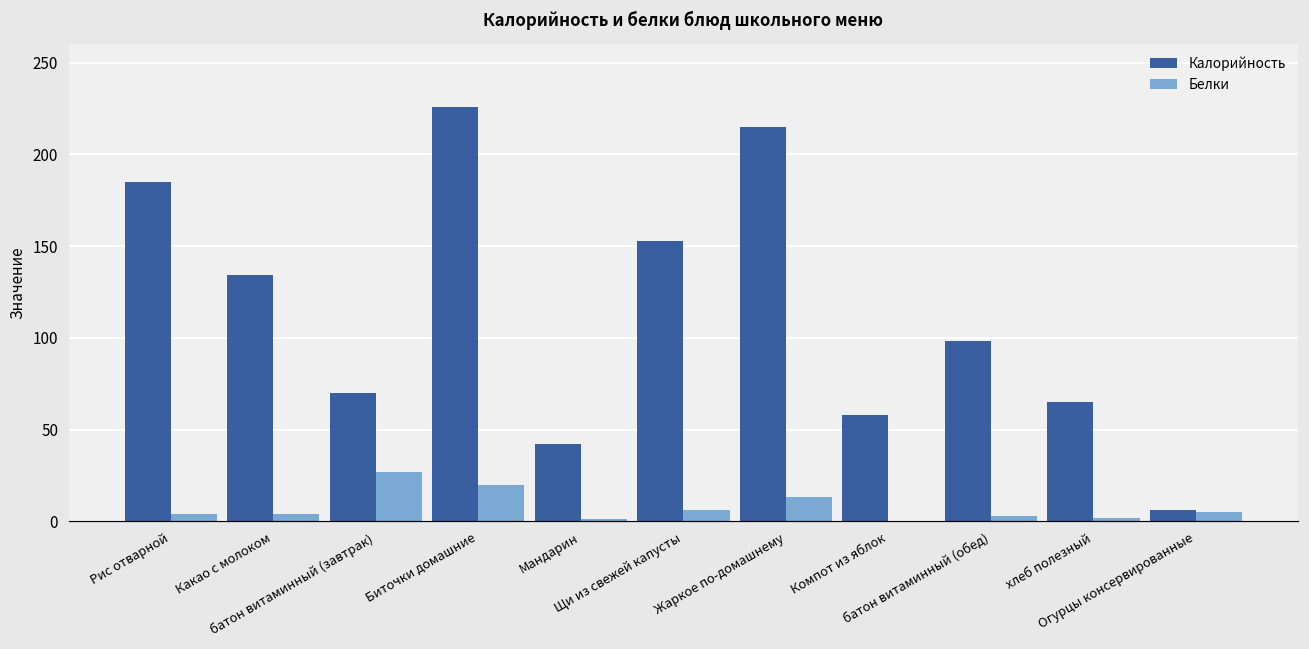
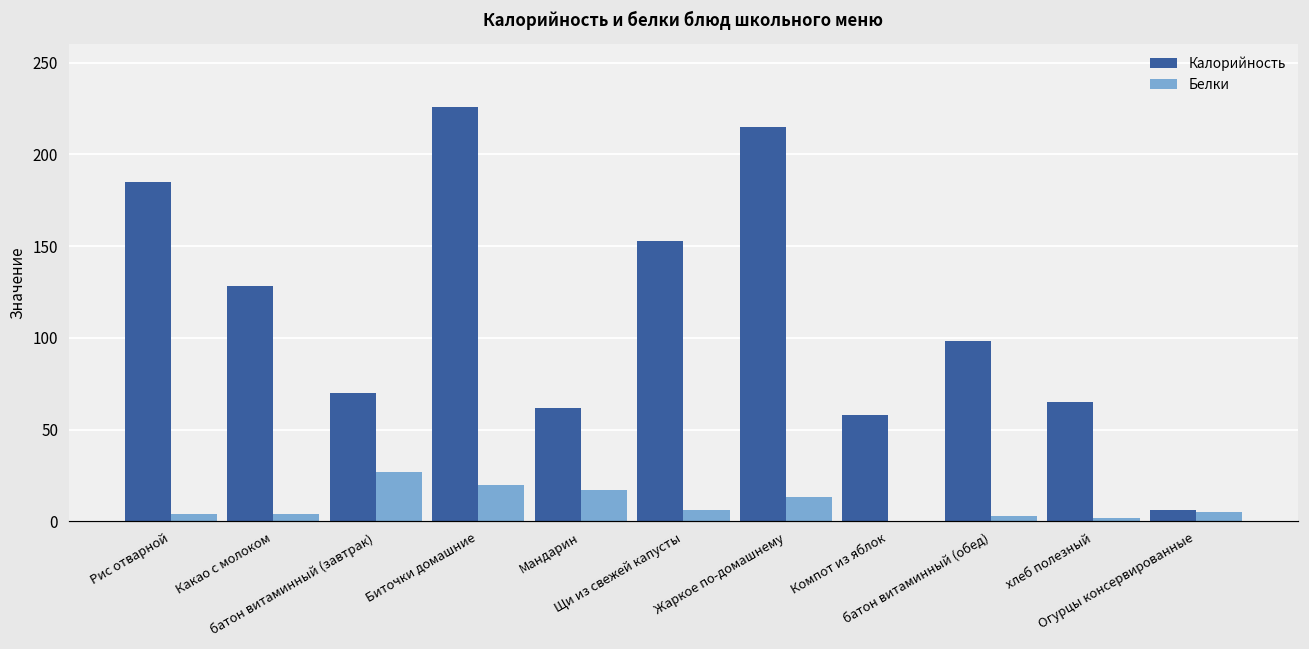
Калорийность, Какао с молоком: 134 -> 128
Калорийность, Мандарин: 42 -> 62
Белки, Мандарин: 1 -> 17
